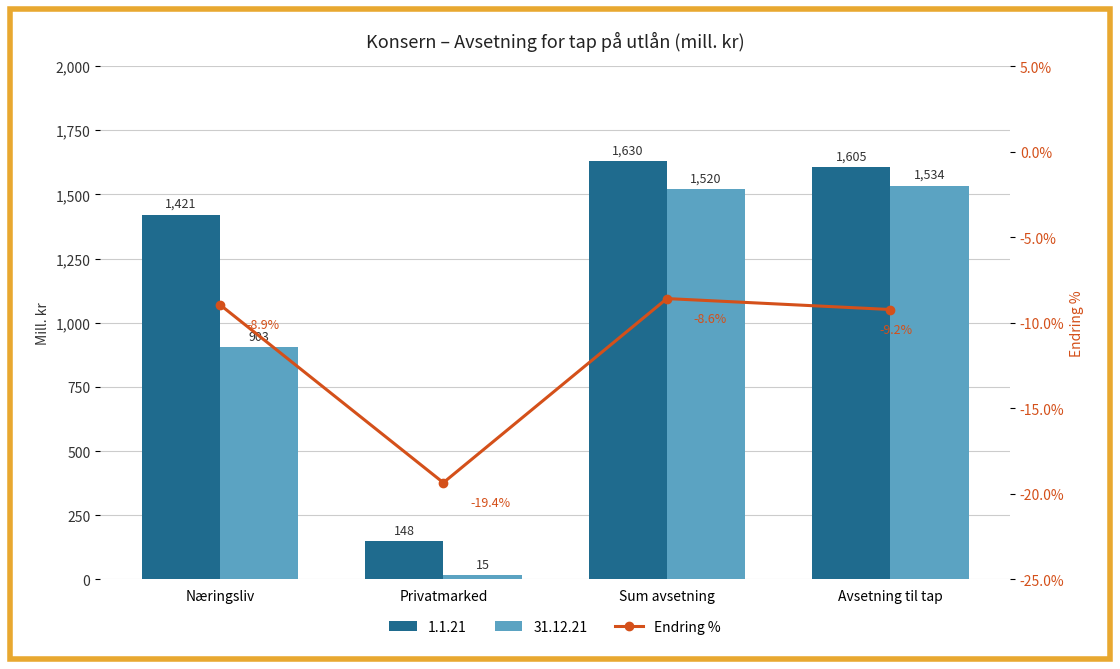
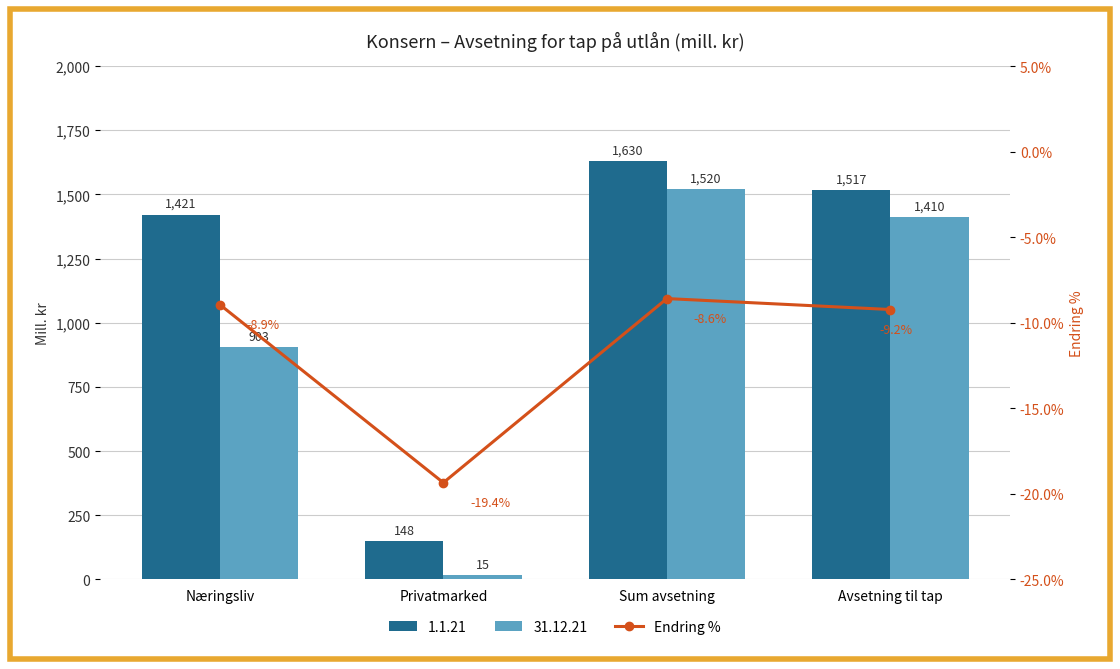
1.1.21, Avsetning til tap: 1,605 -> 1,517
31.12.21, Avsetning til tap: 1,534 -> 1,410
